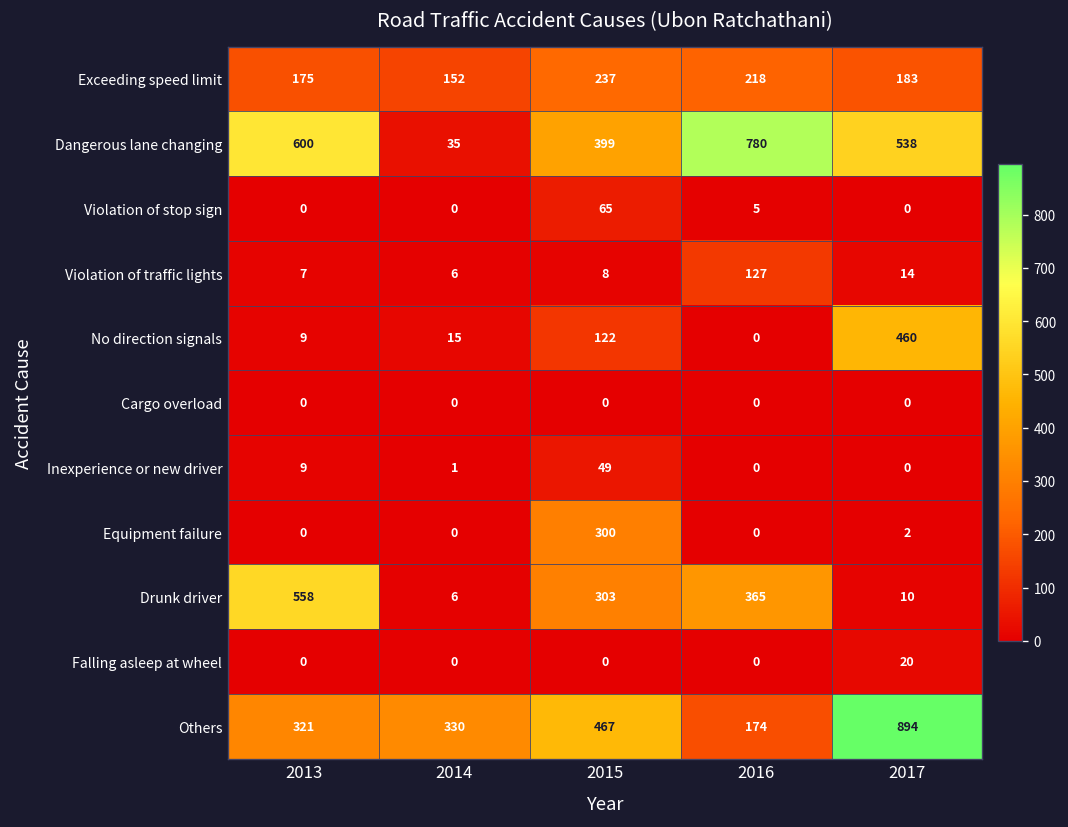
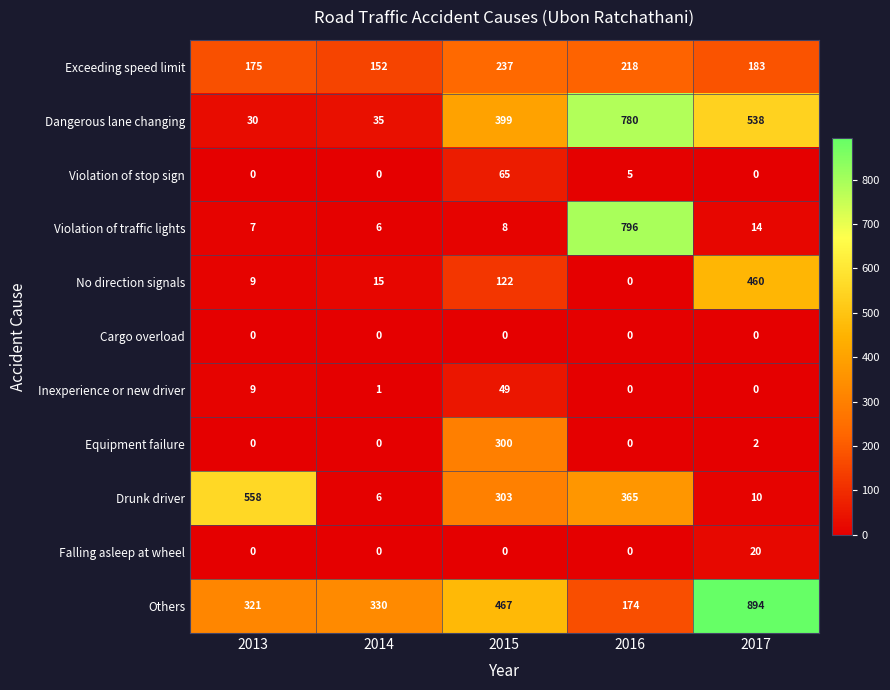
Dangerous lane changing, 2013: 600 -> 30
Violation of traffic lights, 2016: 127 -> 796
